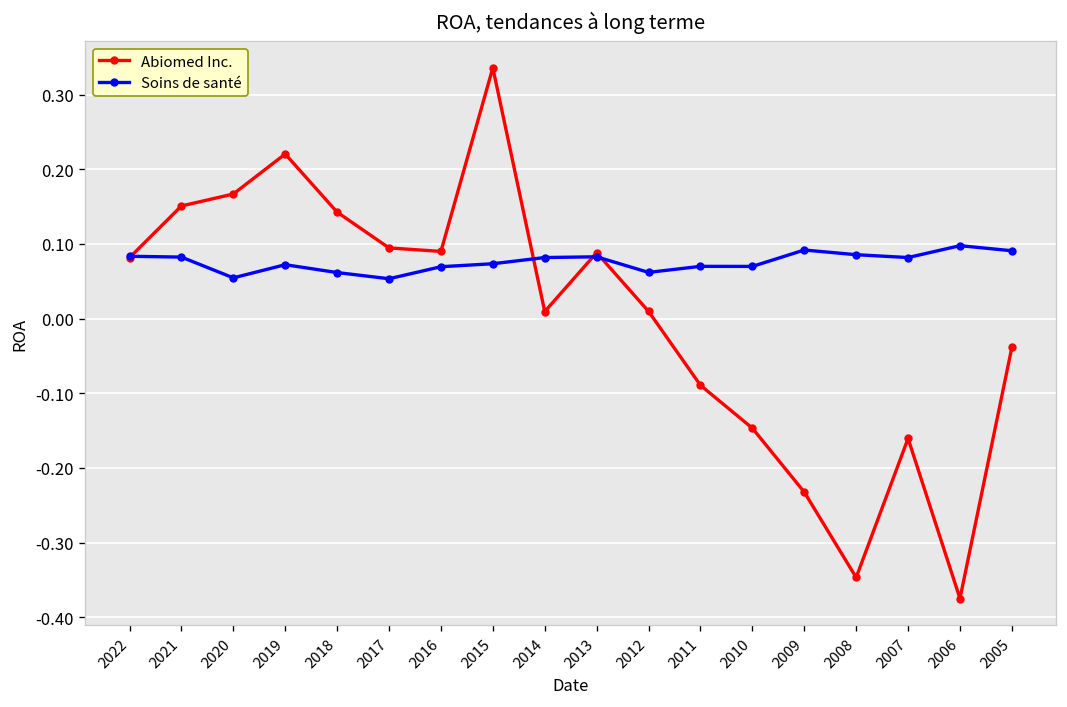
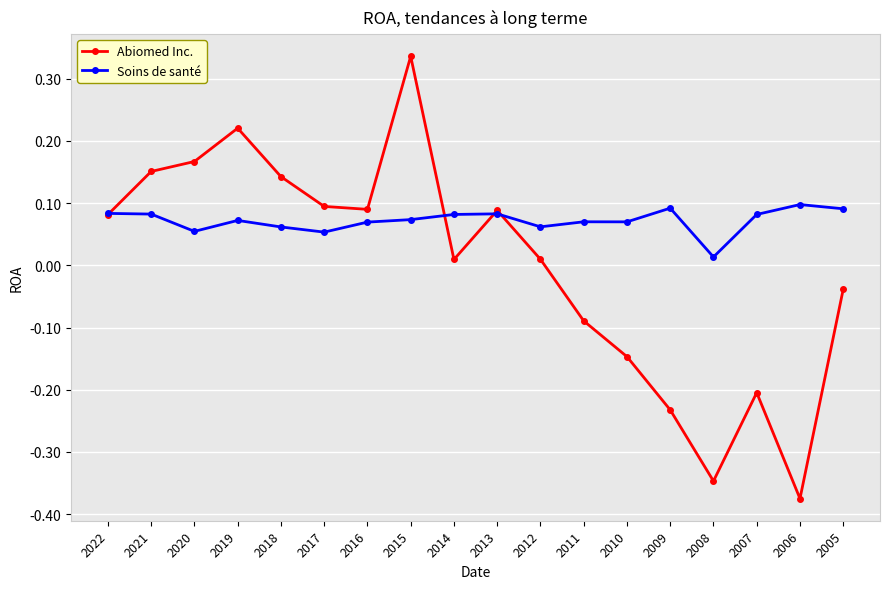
Soins de santé, 2008: 0.09 -> 0.01
Abiomed Inc., 2007: -0.16 -> -0.20
